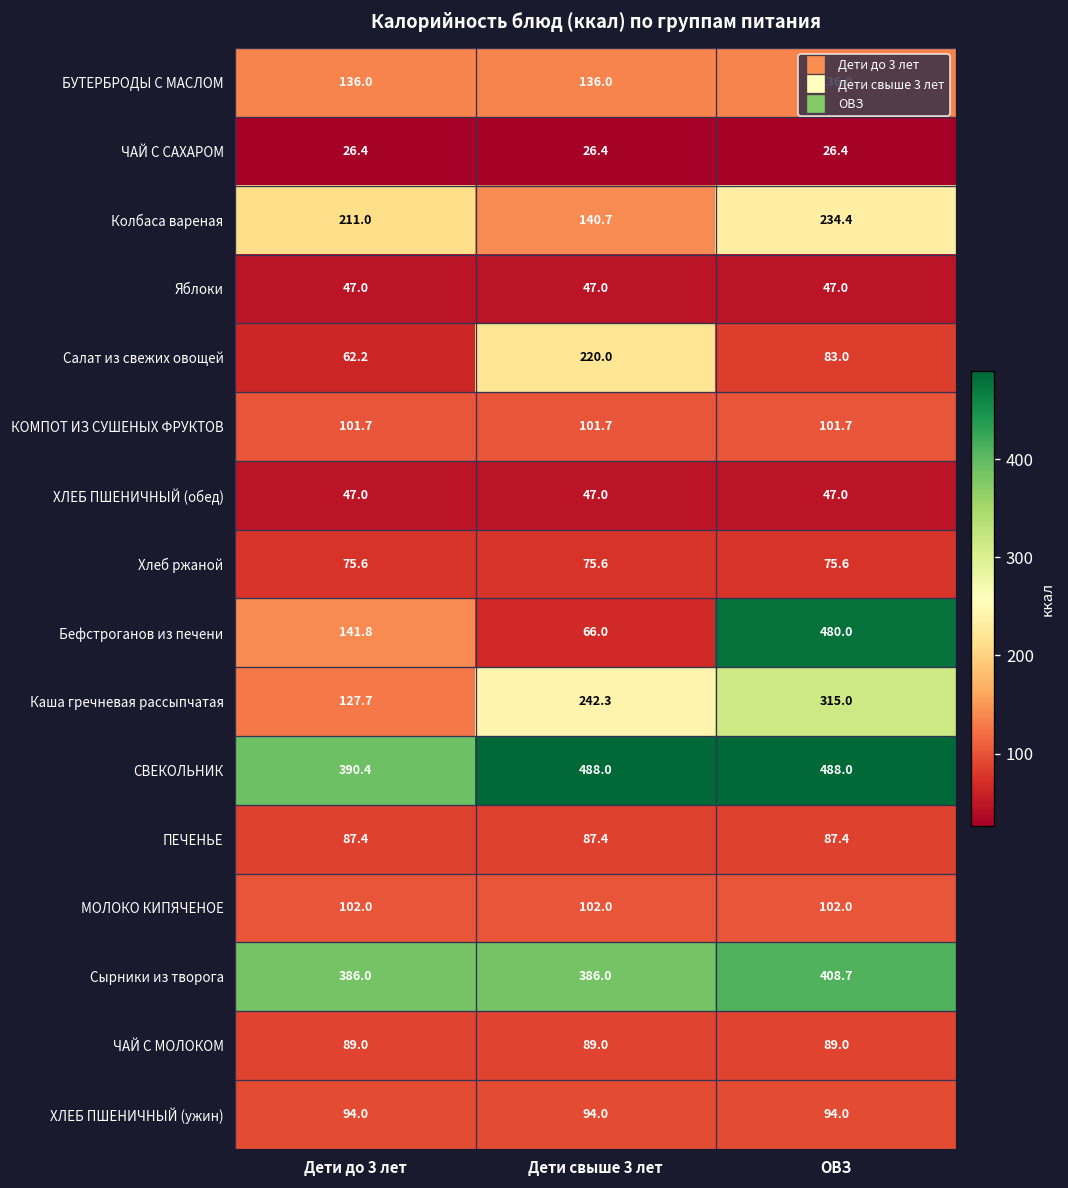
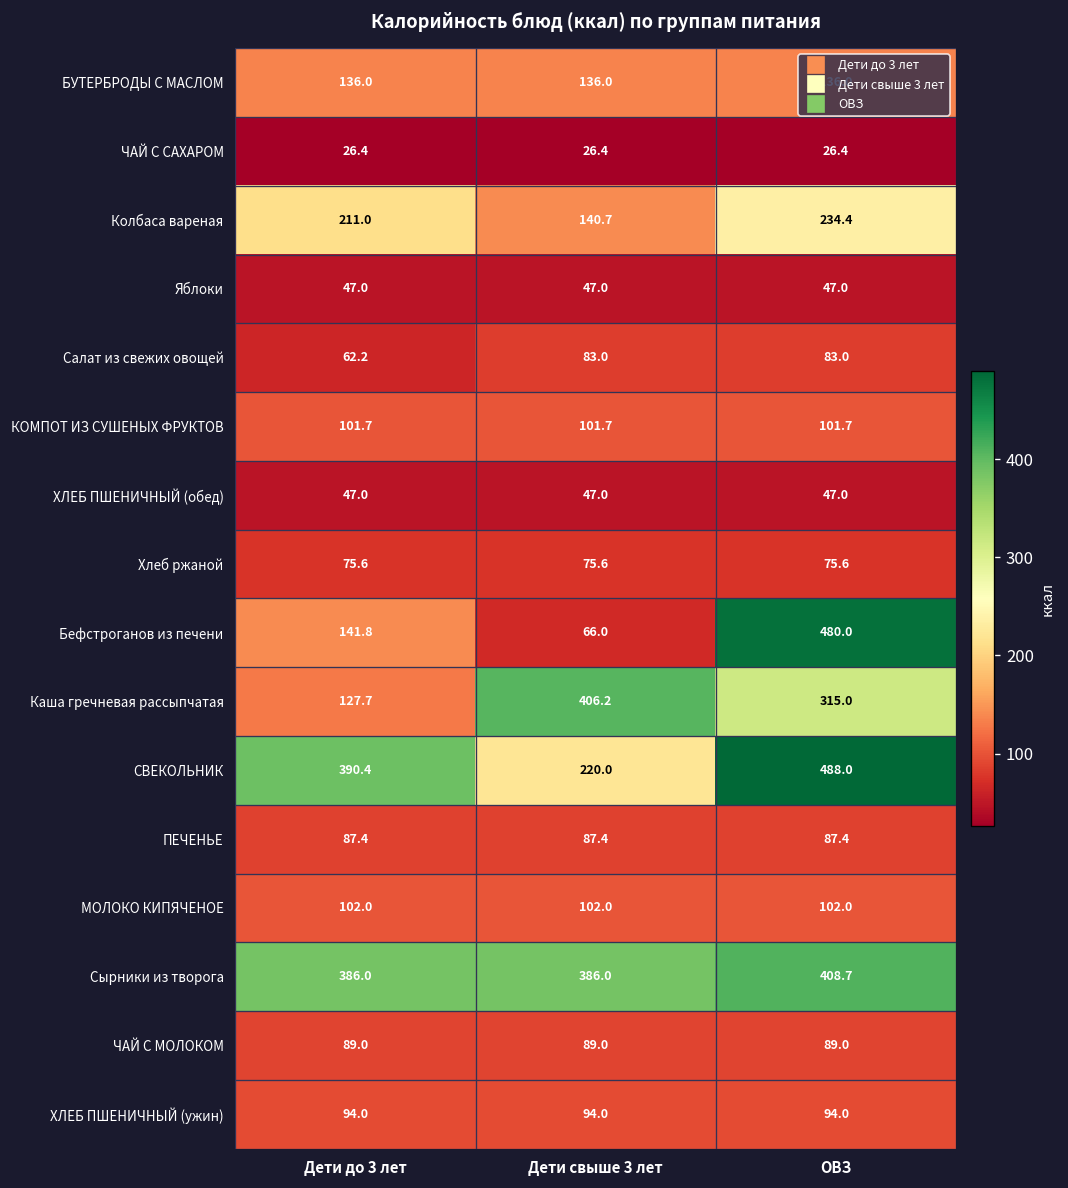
Салат из свежих овощей, Дети свыше 3 лет: 220.0 -> 83.0
Каша гречневая рассыпчатая, Дети свыше 3 лет: 242.3 -> 406.2
СВЕКОЛЬНИК, Дети свыше 3 лет: 488.0 -> 220.0
